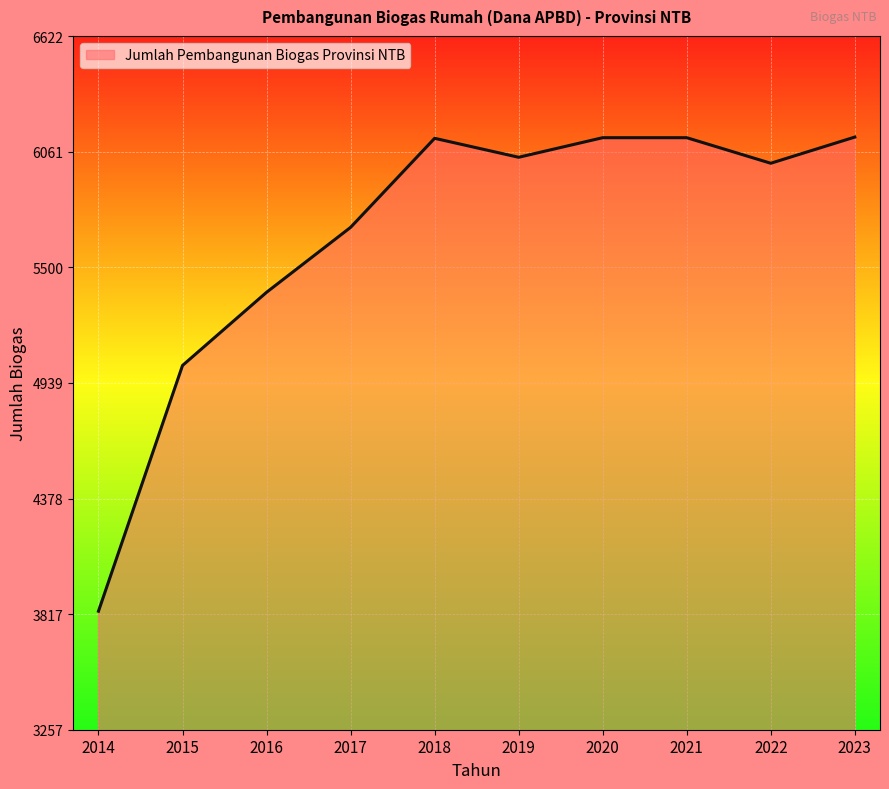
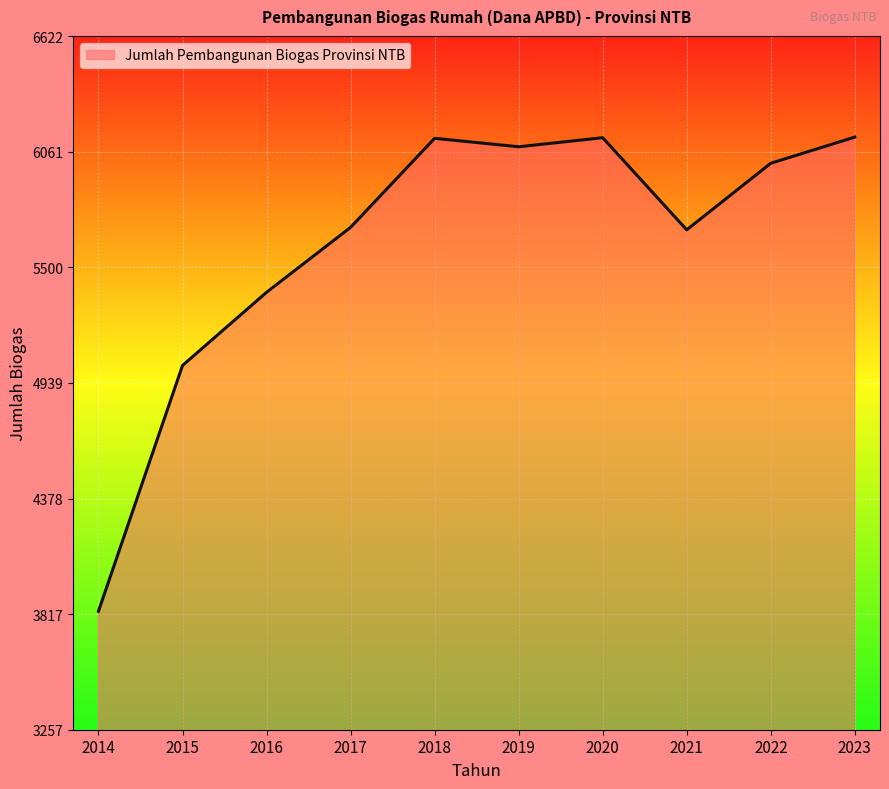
2019: 6030 -> 6090
2021: 6130 -> 5680
